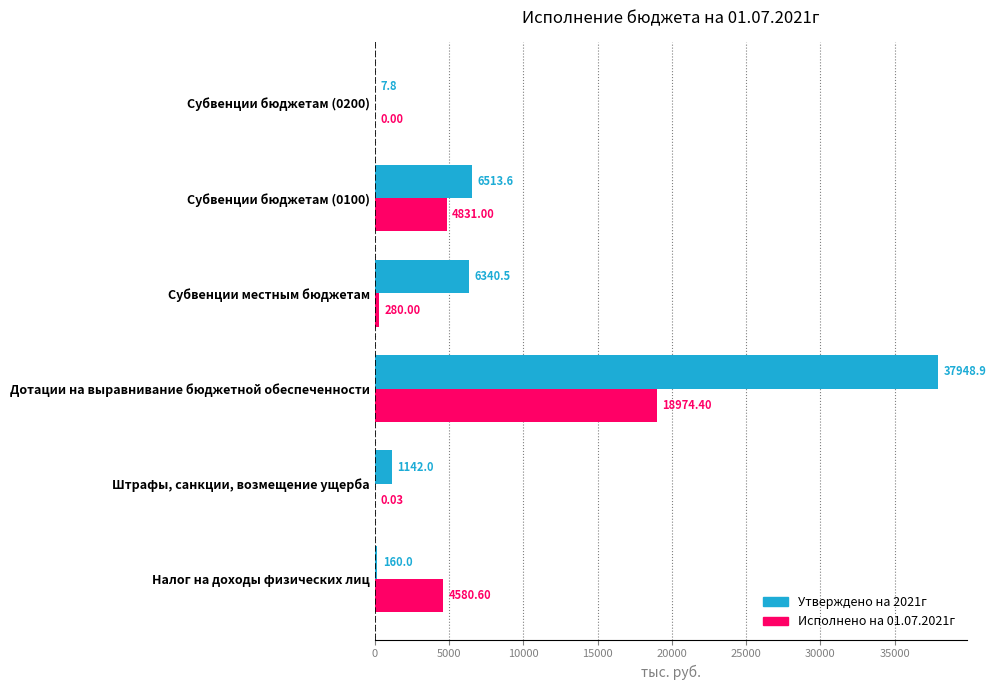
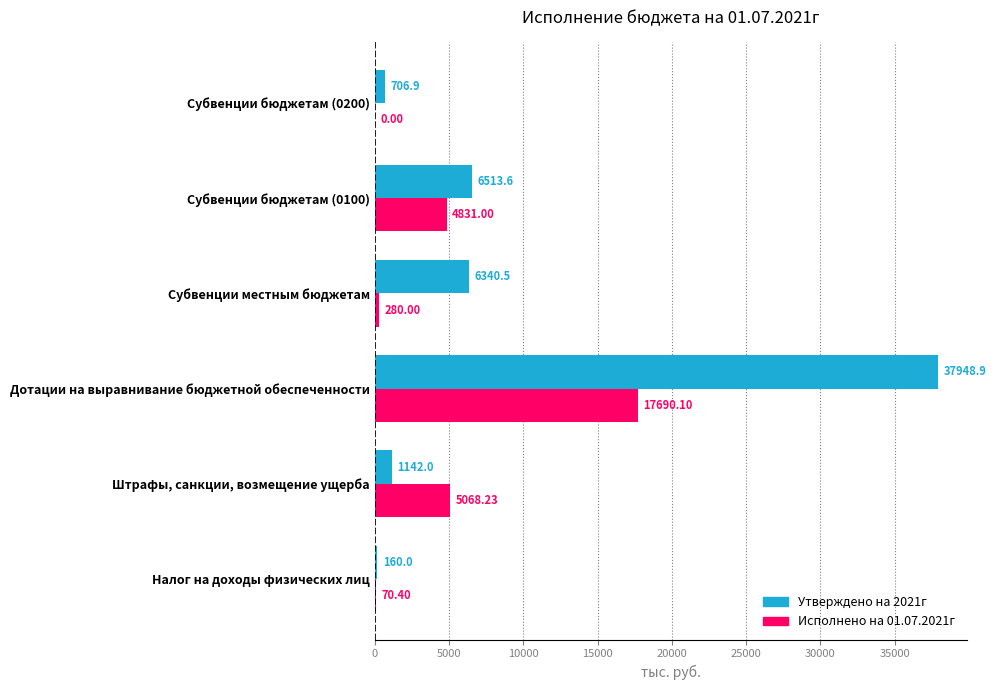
Утверждено на 2021г, Субвенции бюджетам (0200): 7.8 -> 706.9
Исполнено на 01.07.2021г, Дотации на выравнивание бюджетной обеспеченности: 18974.40 -> 17690.10
Исполнено на 01.07.2021г, Штрафы, санкции, возмещение ущерба: 0.03 -> 5068.23
Исполнено на 01.07.2021г, Налог на доходы физических лиц: 4580.60 -> 70.40
